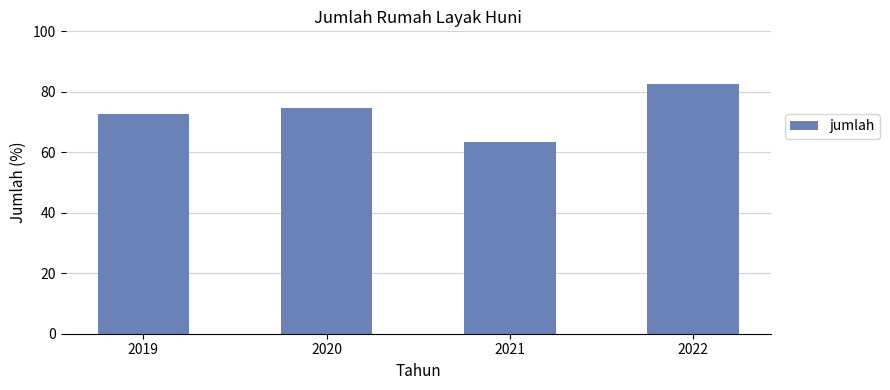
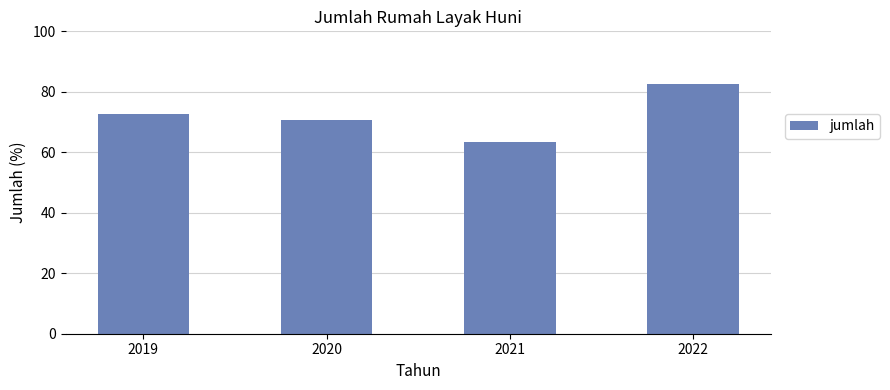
2020: 75 -> 71
